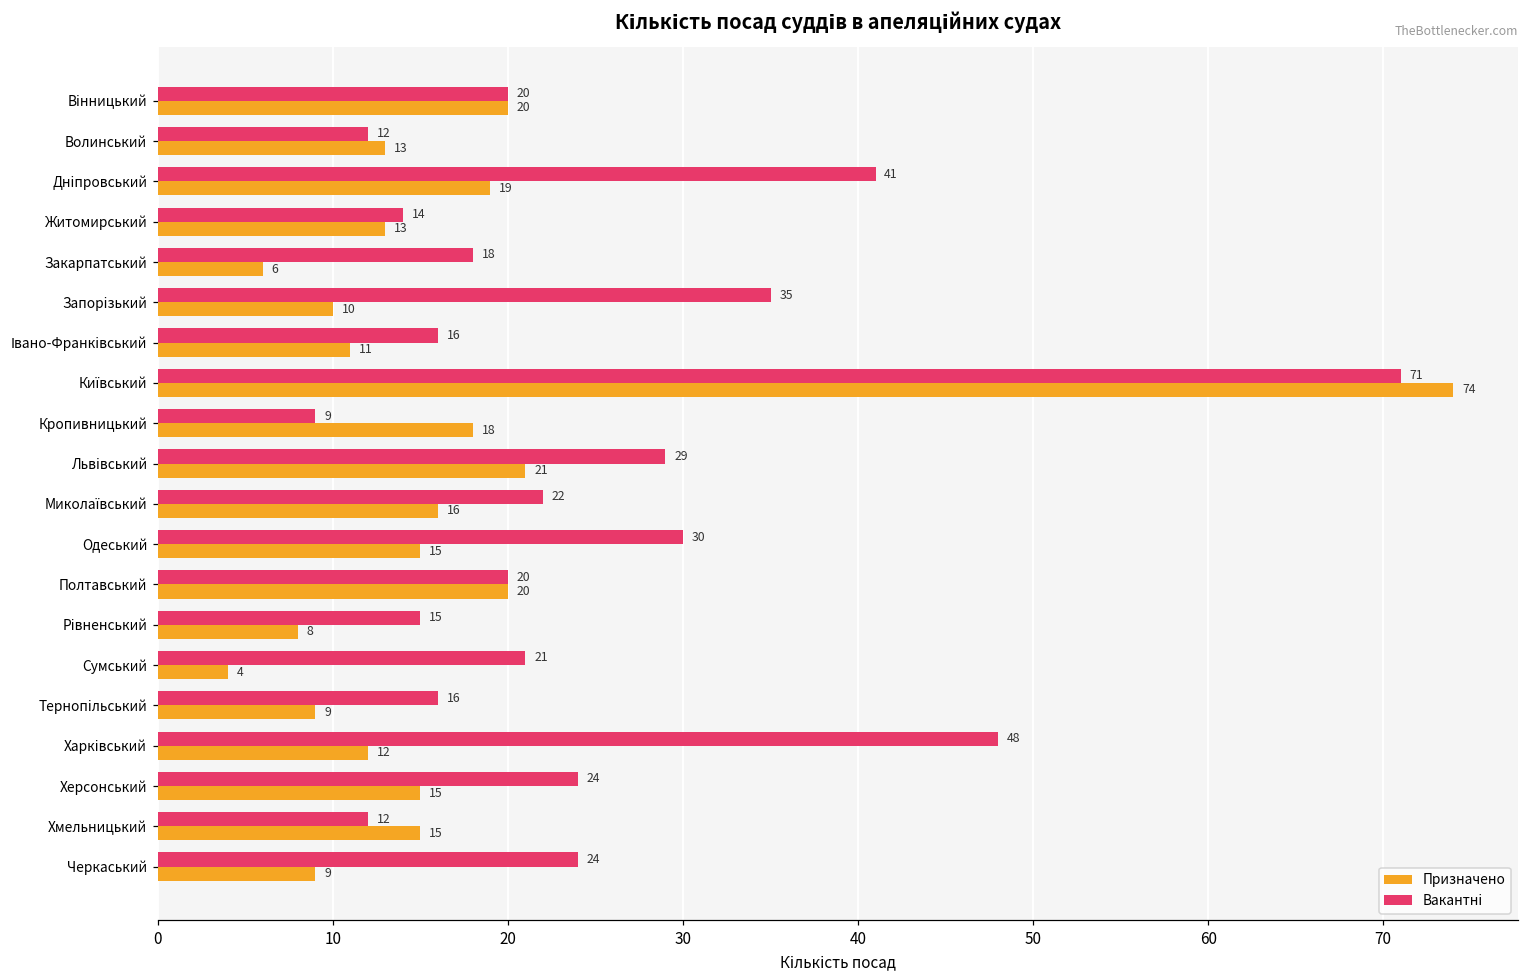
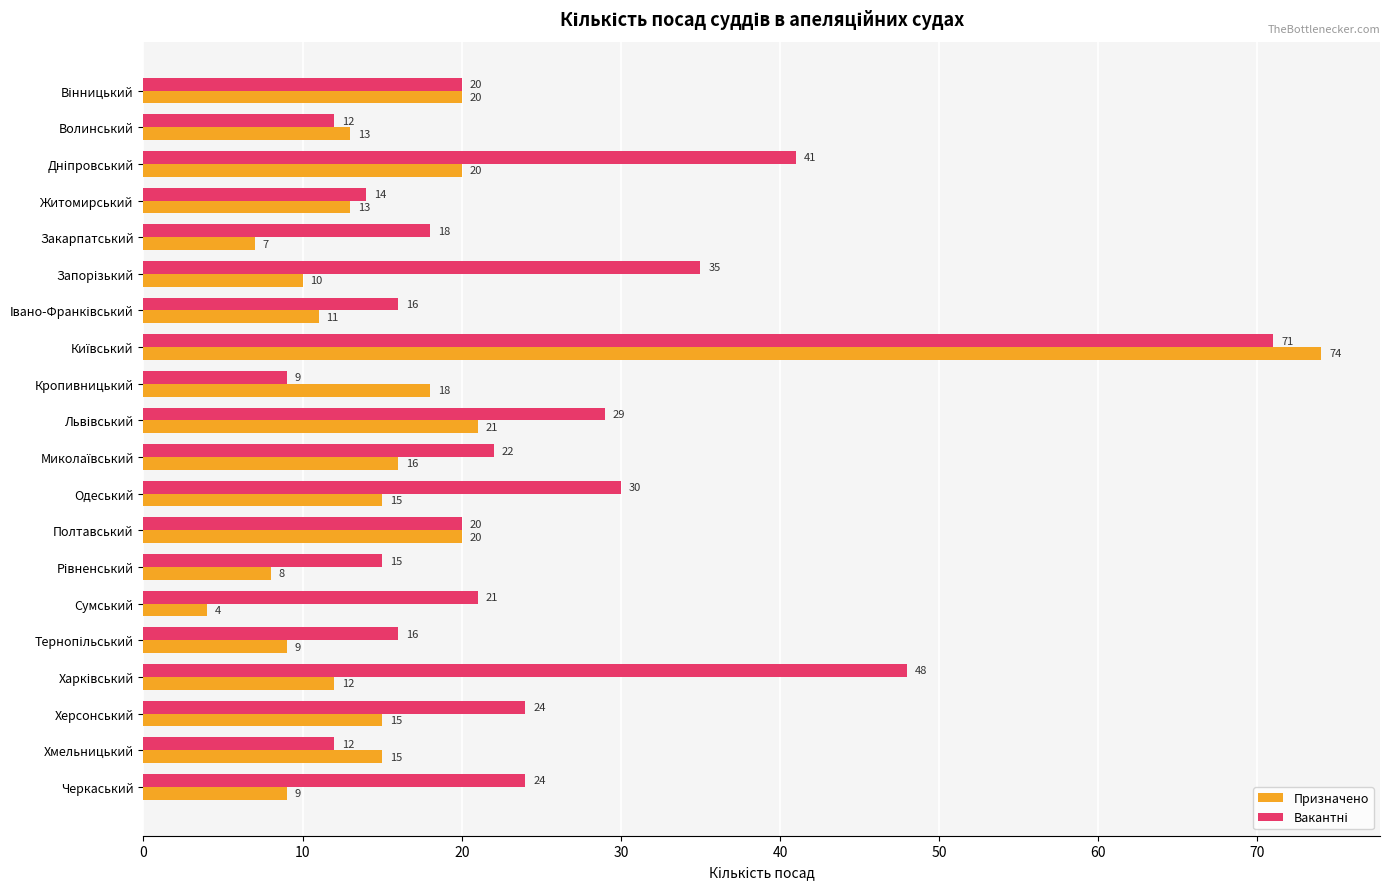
Призначено, Дніпровський: 19 -> 20
Призначено, Закарпатський: 6 -> 7
